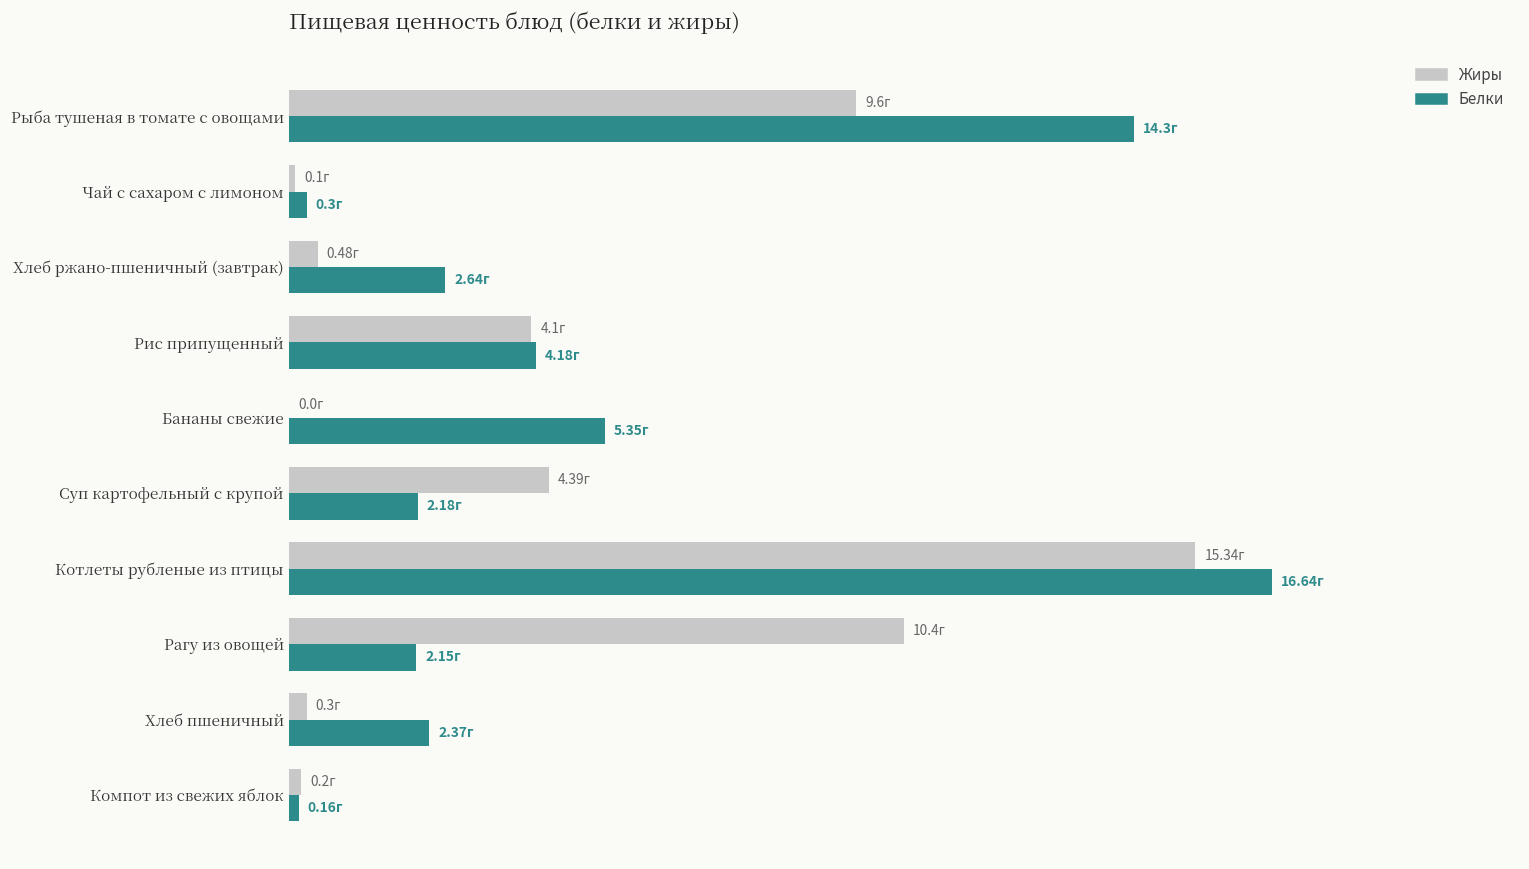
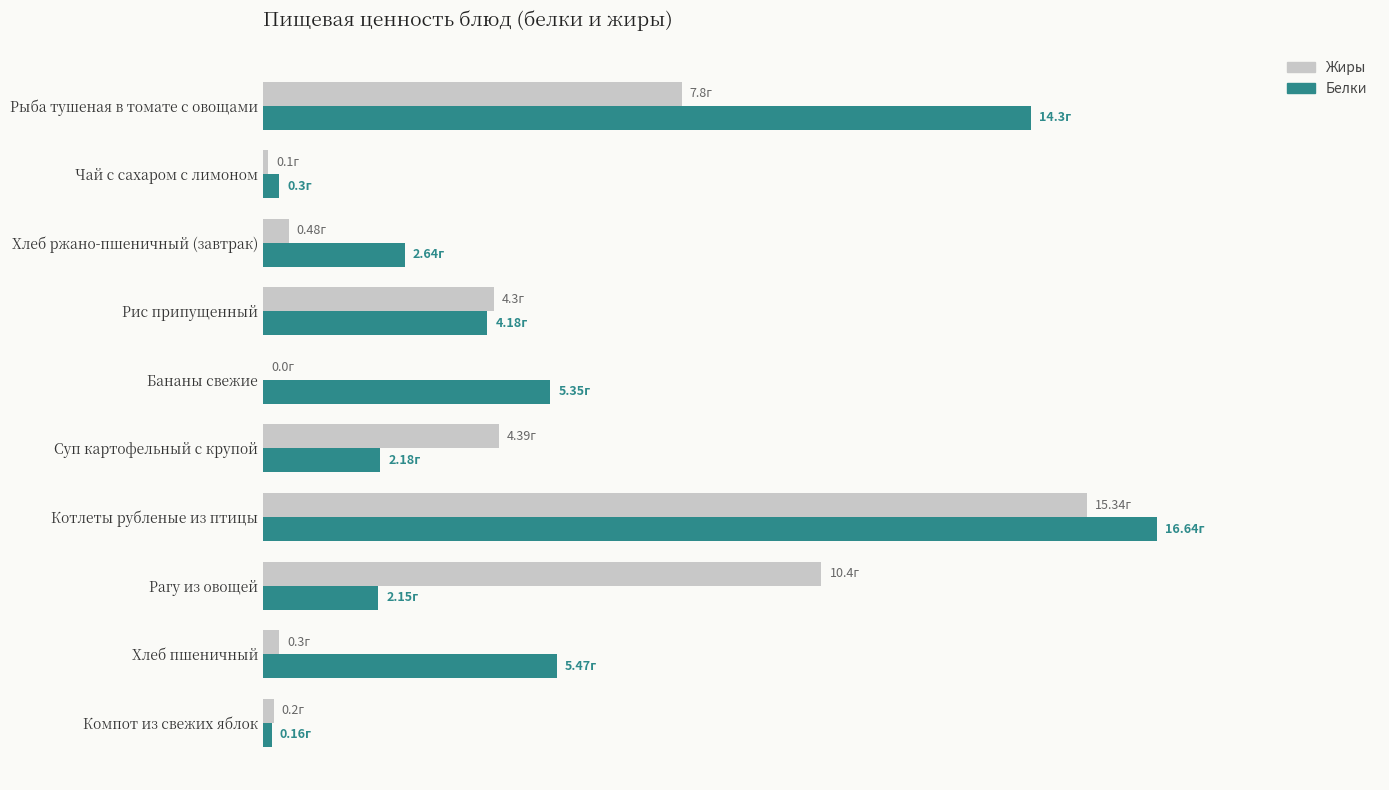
Жиры, Рыба тушеная в томате с овощами: 9.6г -> 7.8г
Жиры, Рис припущенный: 4.1г -> 4.3г
Белки, Хлеб пшеничный: 2.37г -> 5.47г
